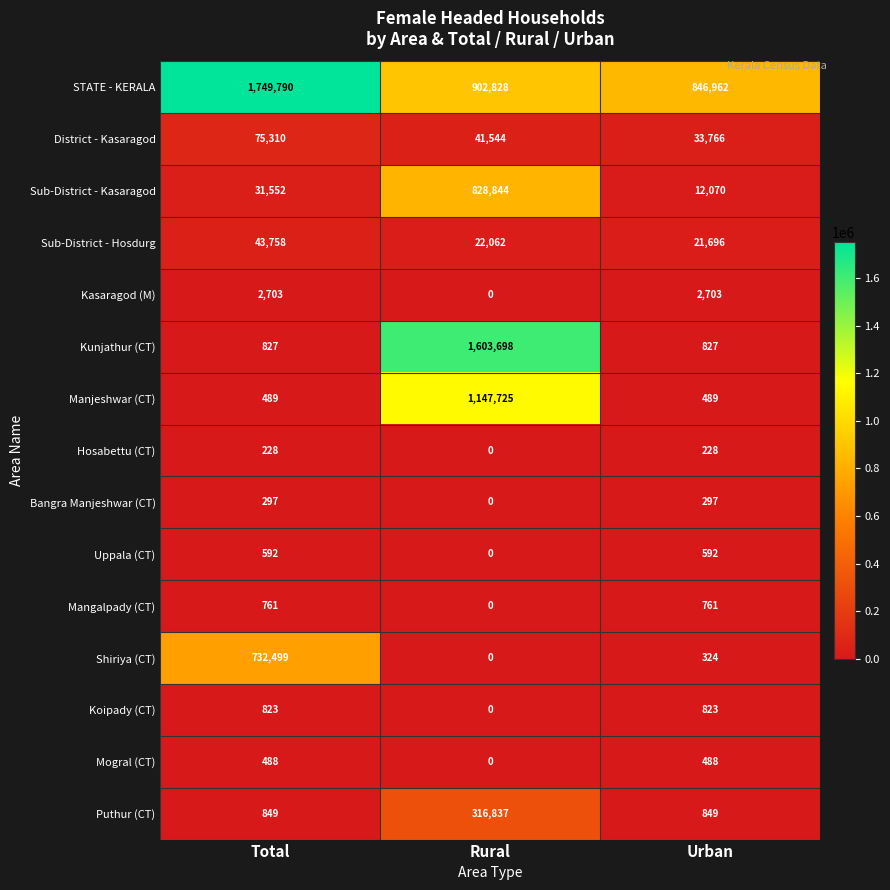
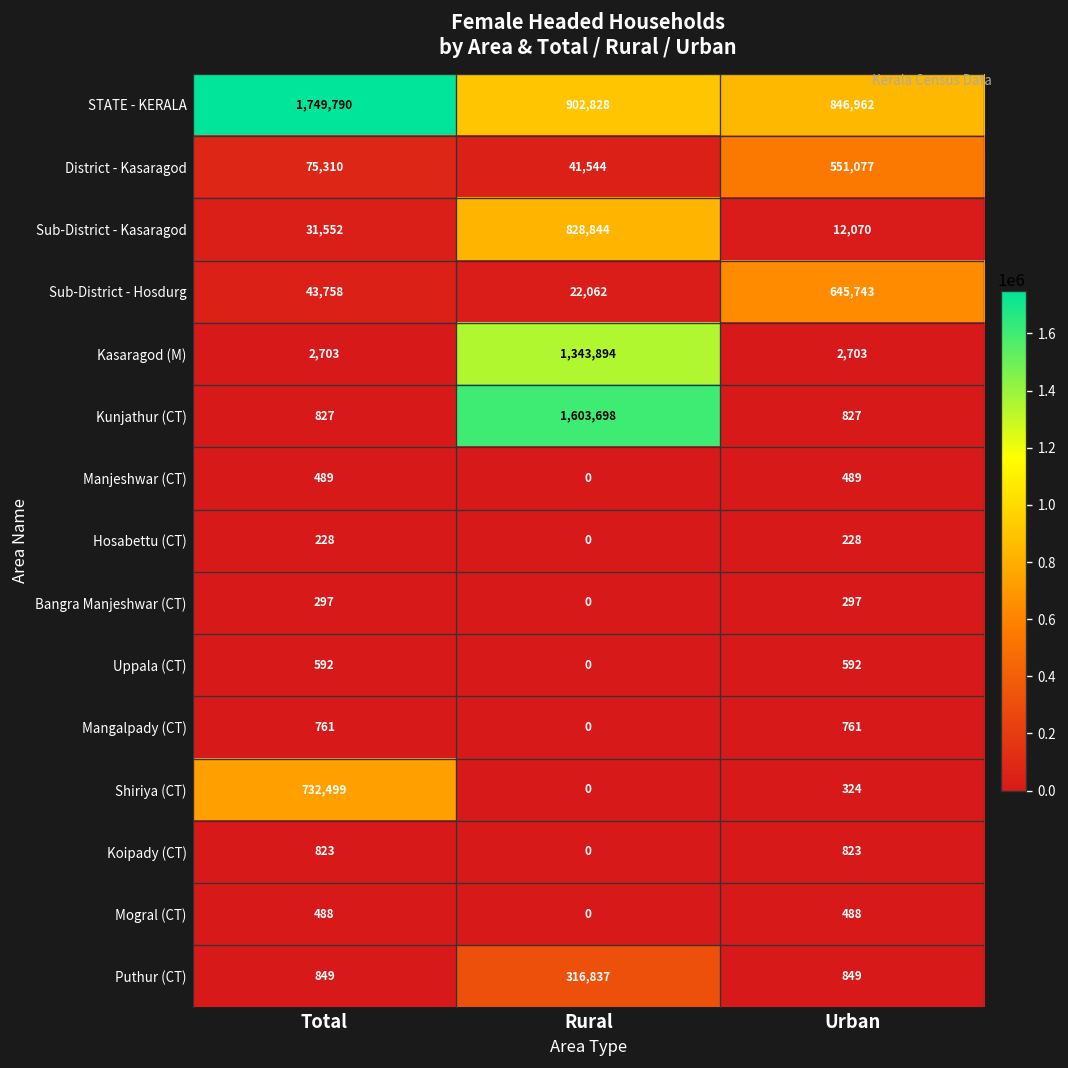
District - Kasaragod, Urban: 33,766 -> 551,077
Sub-District - Hosdurg, Urban: 21,696 -> 645,743
Kasaragod (M), Rural: 0 -> 1,343,894
Manjeshwar (CT), Rural: 1,147,725 -> 0
